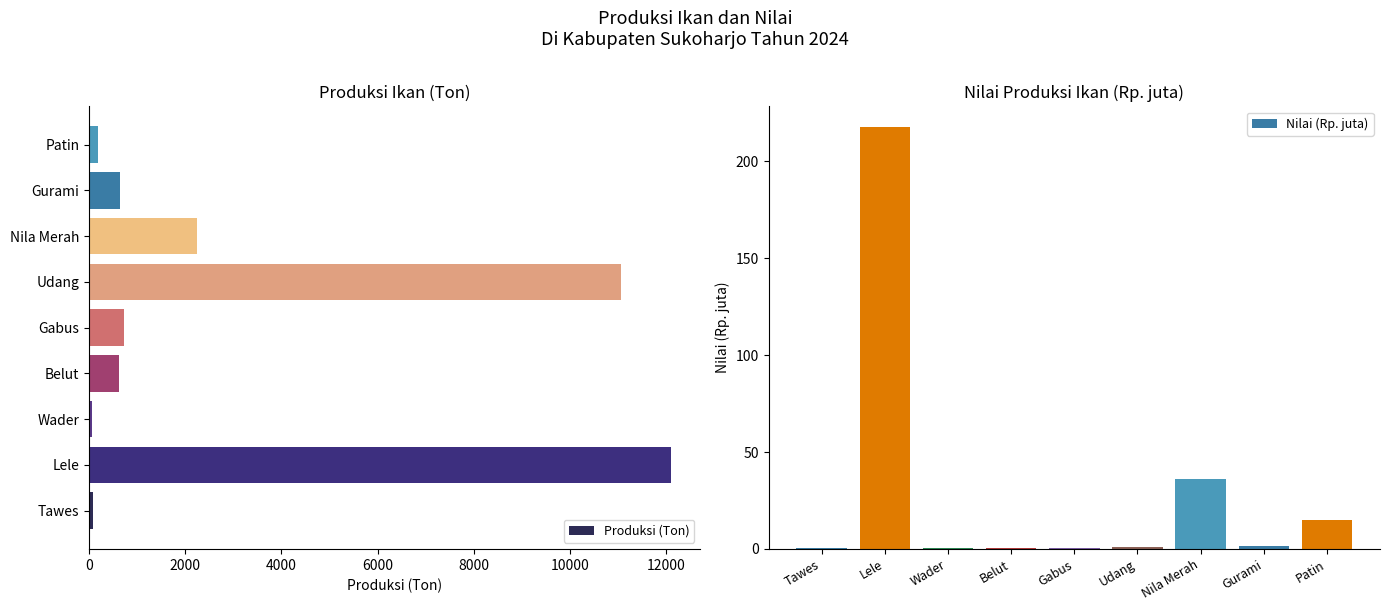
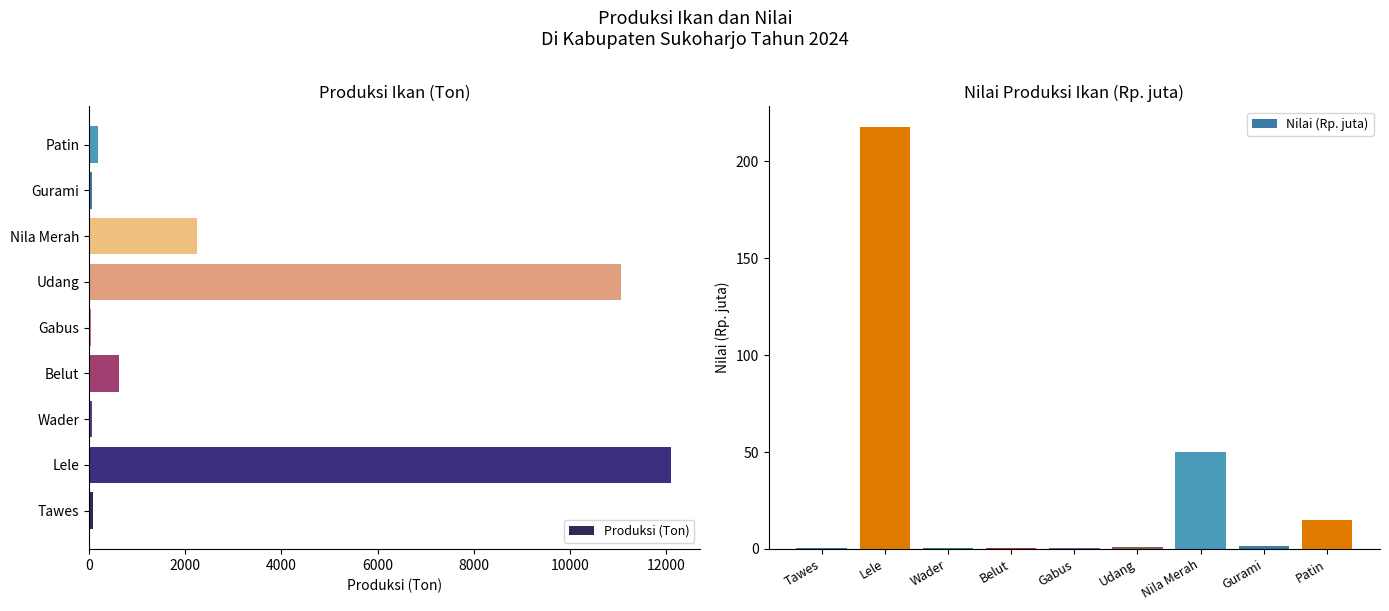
Produksi Ikan (Ton), Gurami: 600 -> 100
Produksi Ikan (Ton), Gabus: 700 -> 0
Nilai Produksi Ikan (Rp. juta), Nila Merah: 36 -> 50
